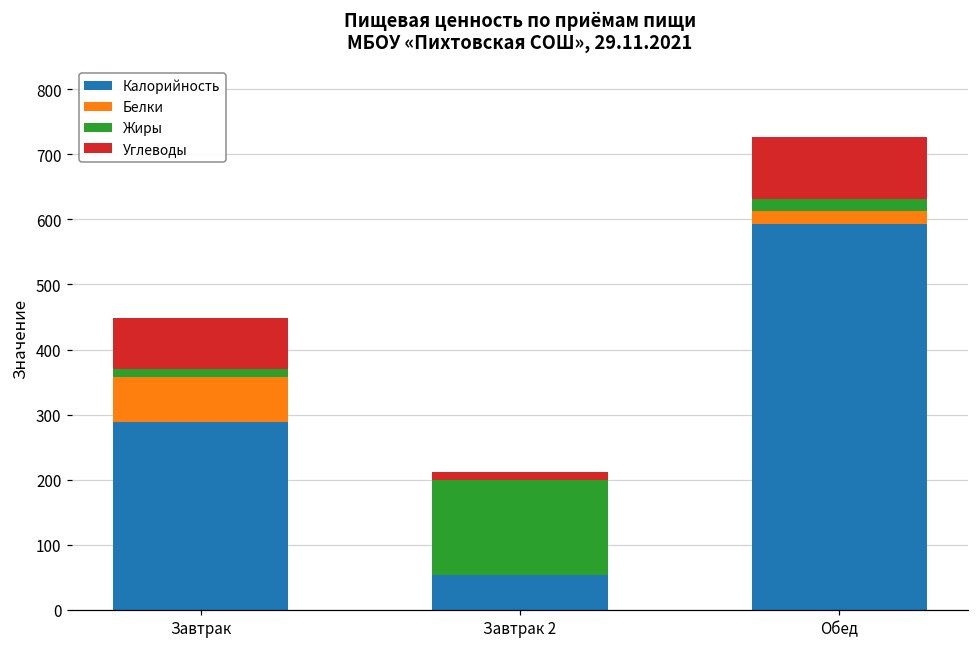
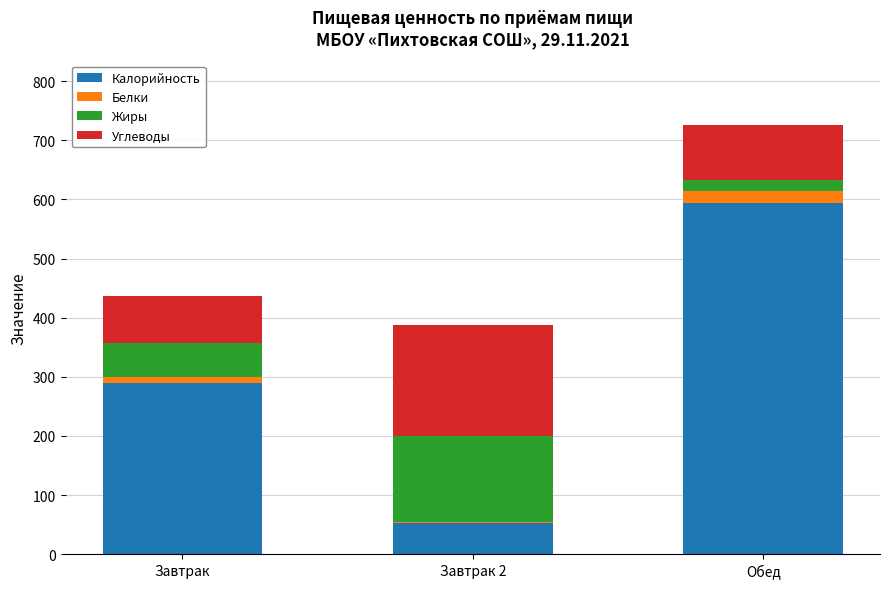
Белки, Завтрак: 70 -> 10
Жиры, Завтрак: 10 -> 60
Углеводы, Завтрак 2: 10 -> 190
